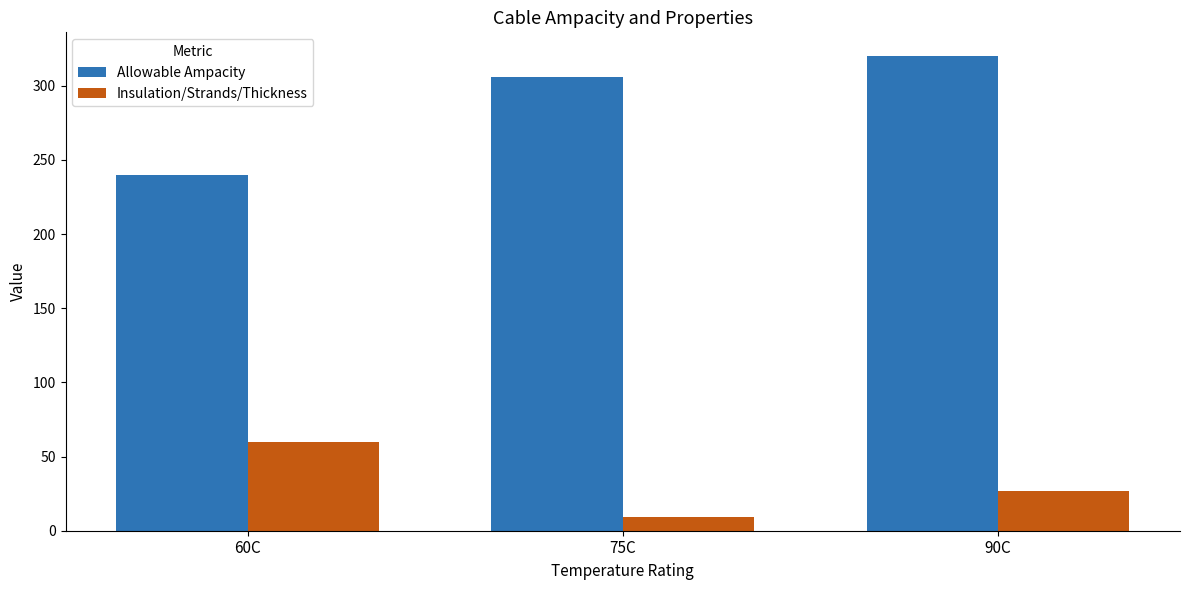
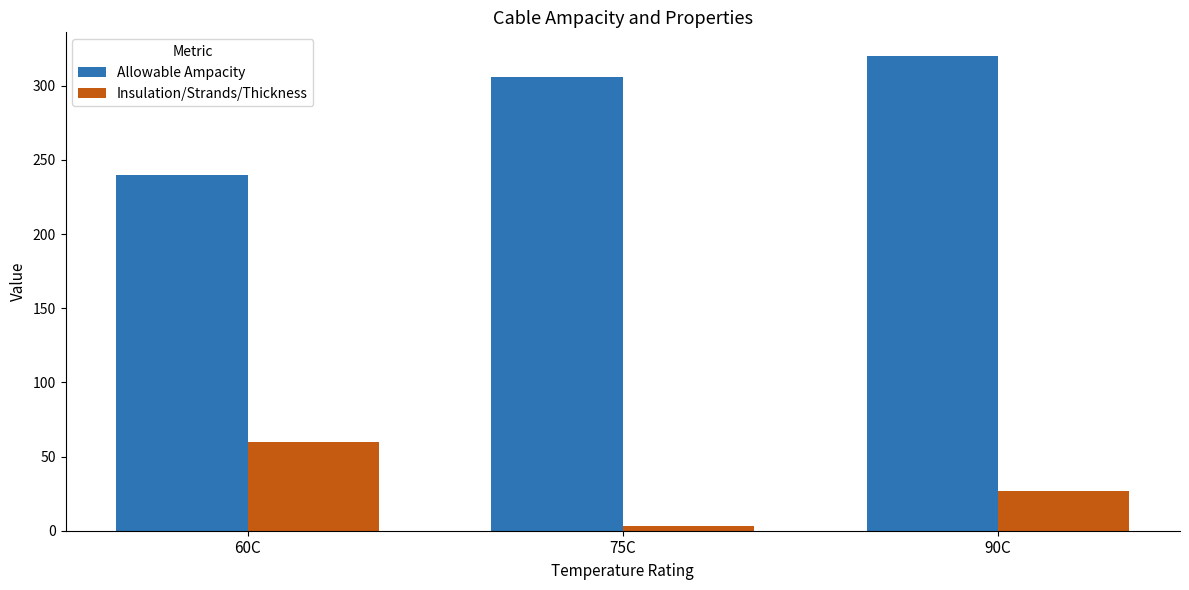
Insulation/Strands/Thickness, 75C: 9 -> 3
